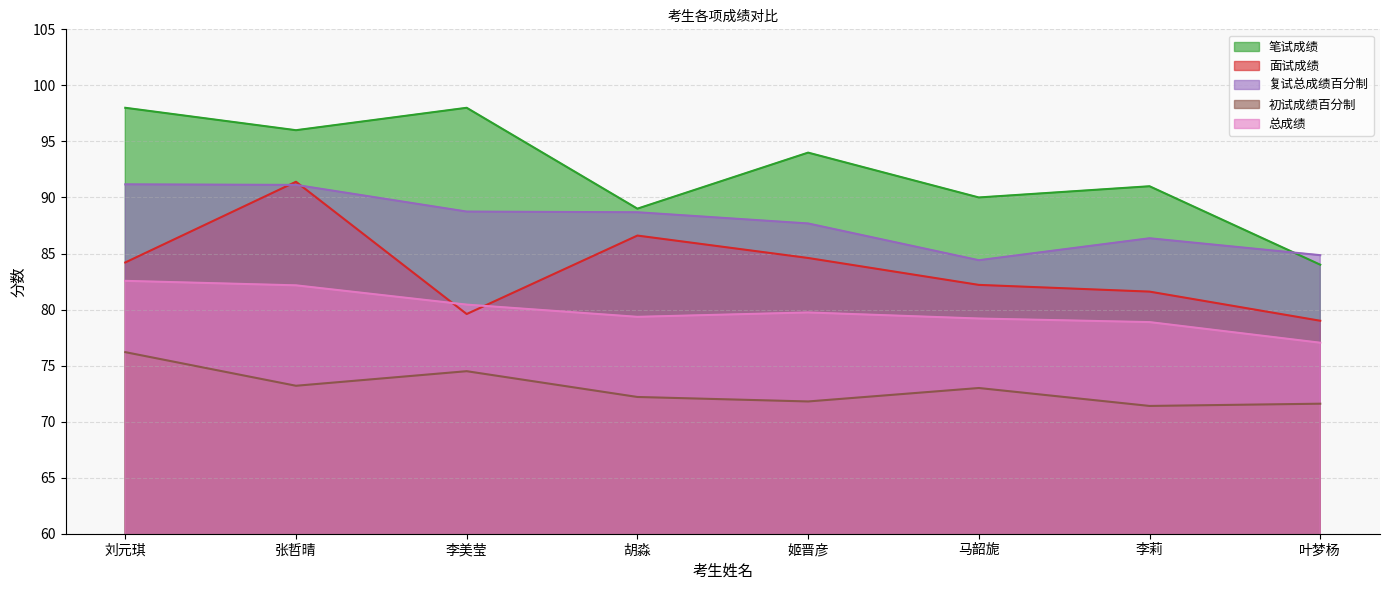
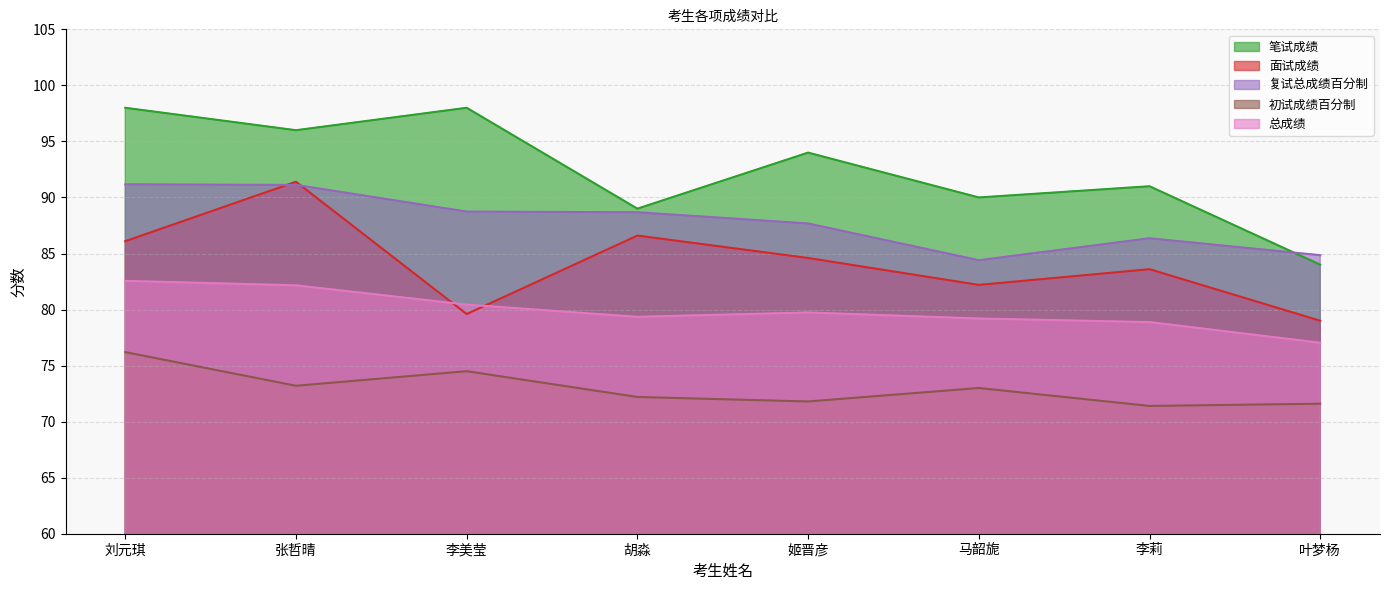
面试成绩, 刘元琪: 84.2 -> 86.1
面试成绩, 李莉: 81.6 -> 83.6
